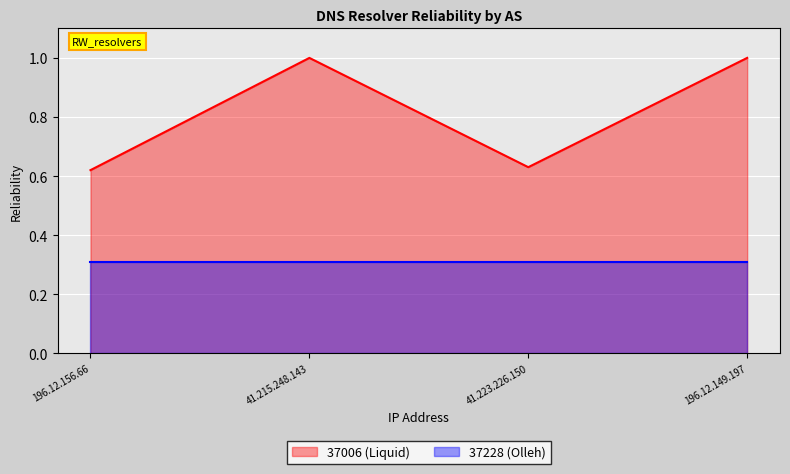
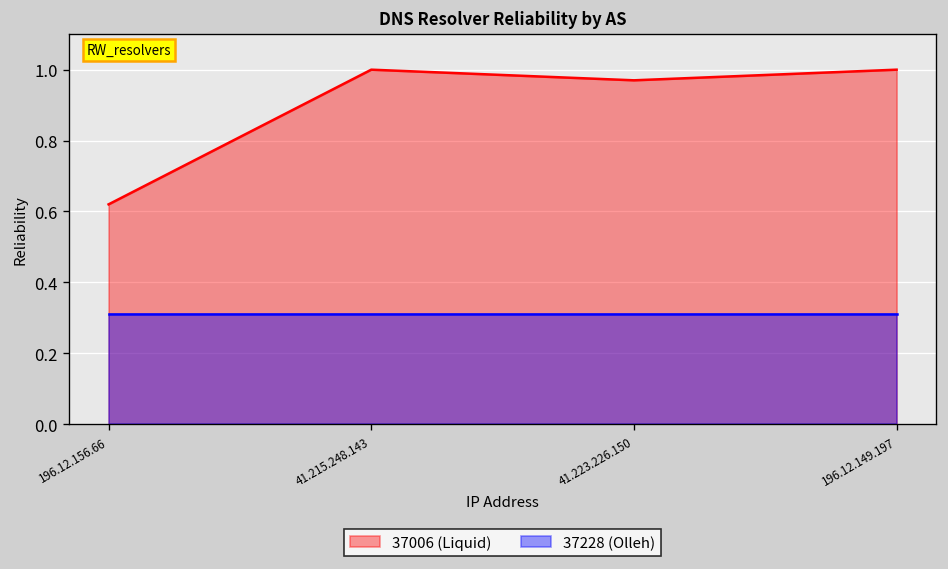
37006 (Liquid), 41.223.226.150: 0.63 -> 0.97
